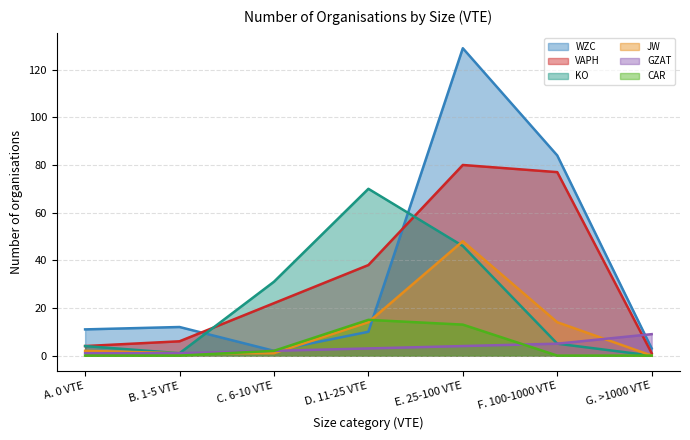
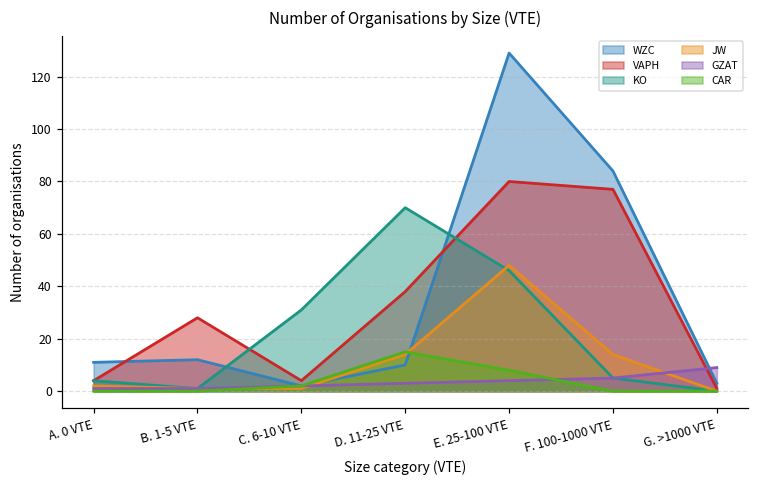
VAPH, B. 1-5 VTE: 6 -> 28
VAPH, C. 6-10 VTE: 22 -> 4
CAR, E. 25-100 VTE: 13 -> 8
